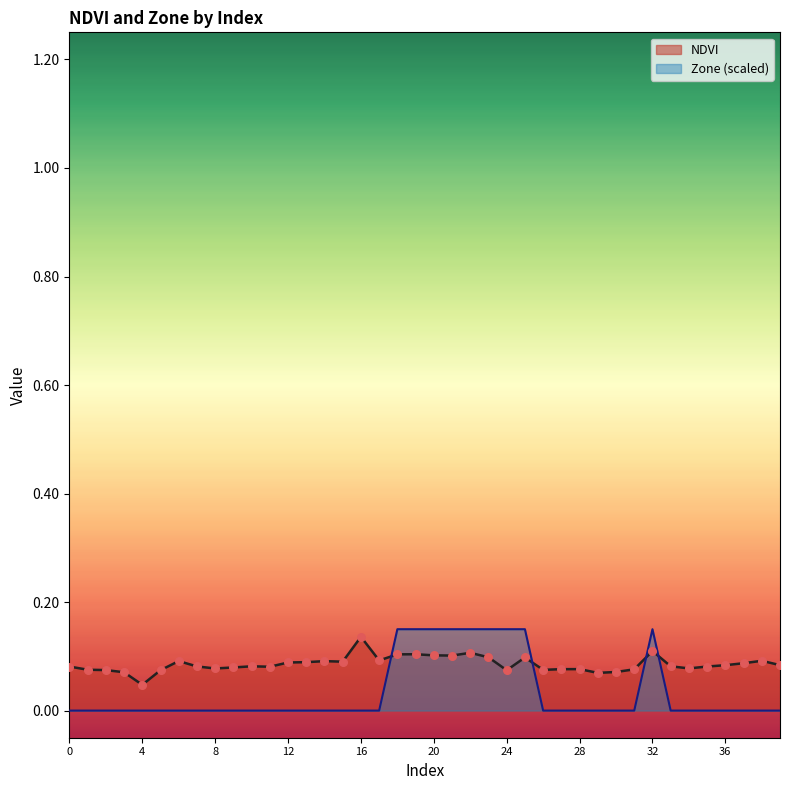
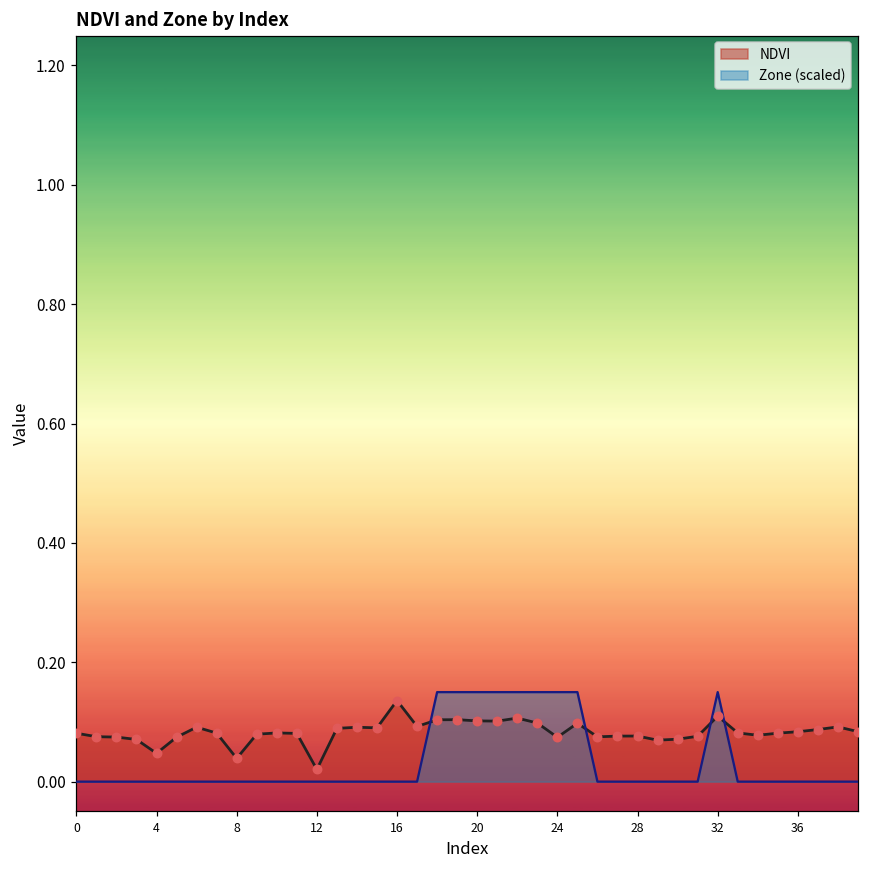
NDVI, 8: 0.08 -> 0.04
NDVI, 12: 0.09 -> 0.02
